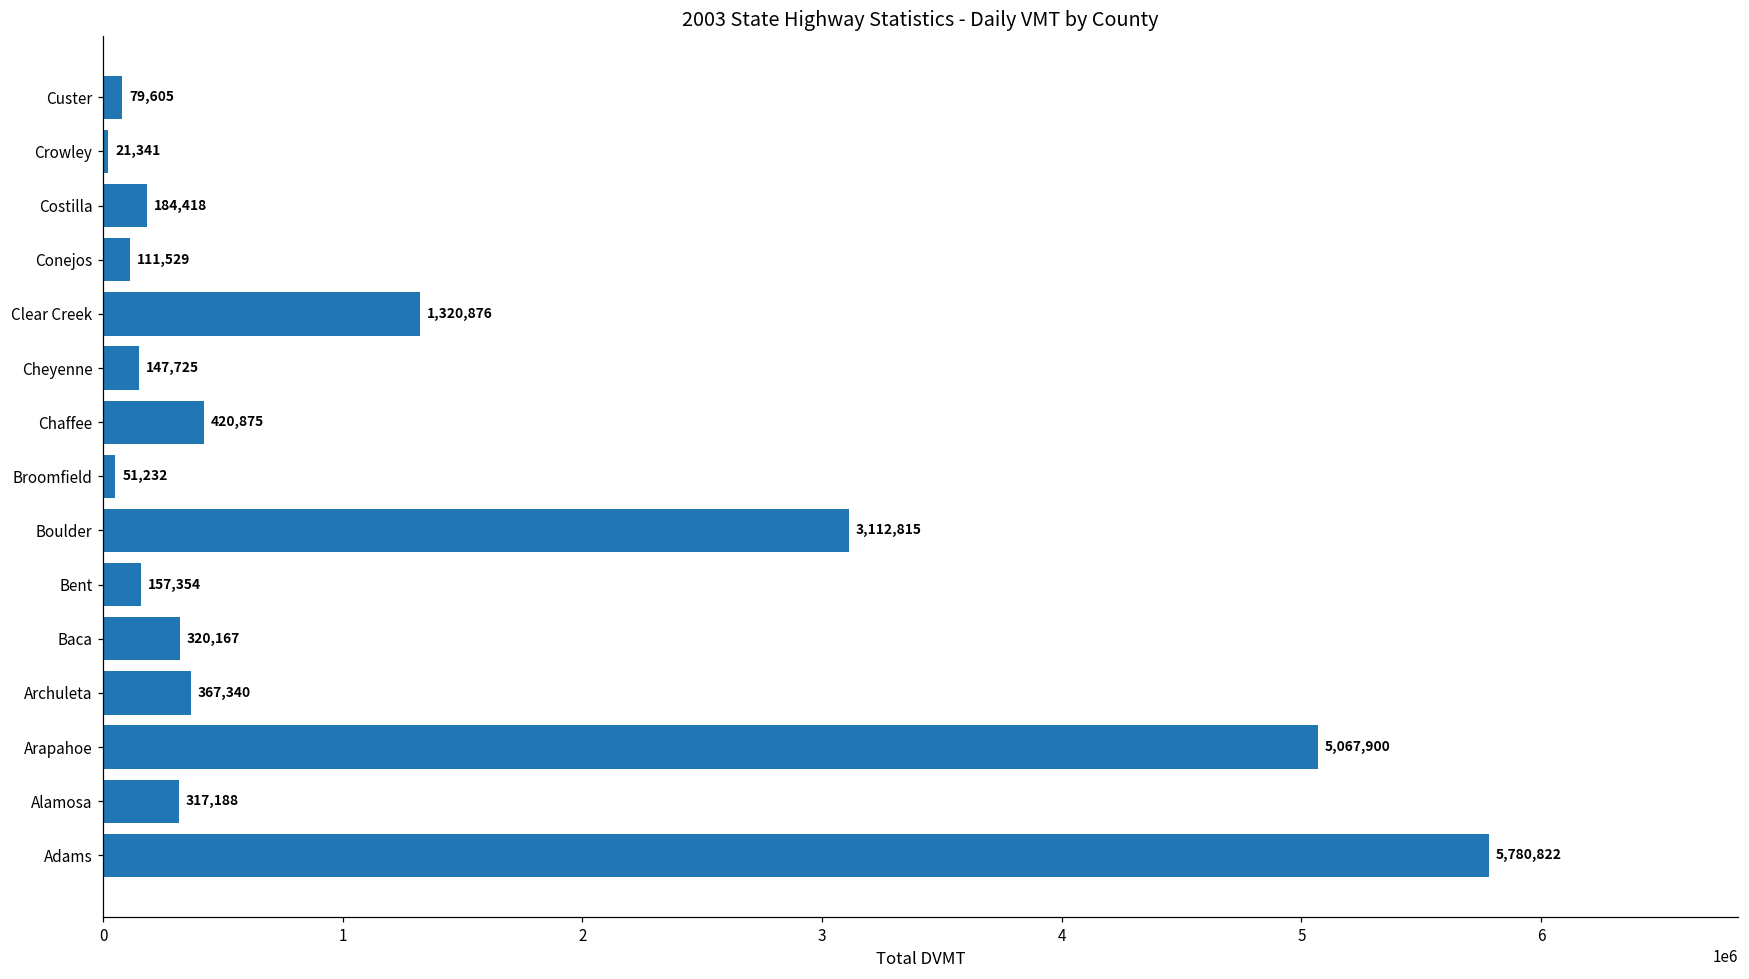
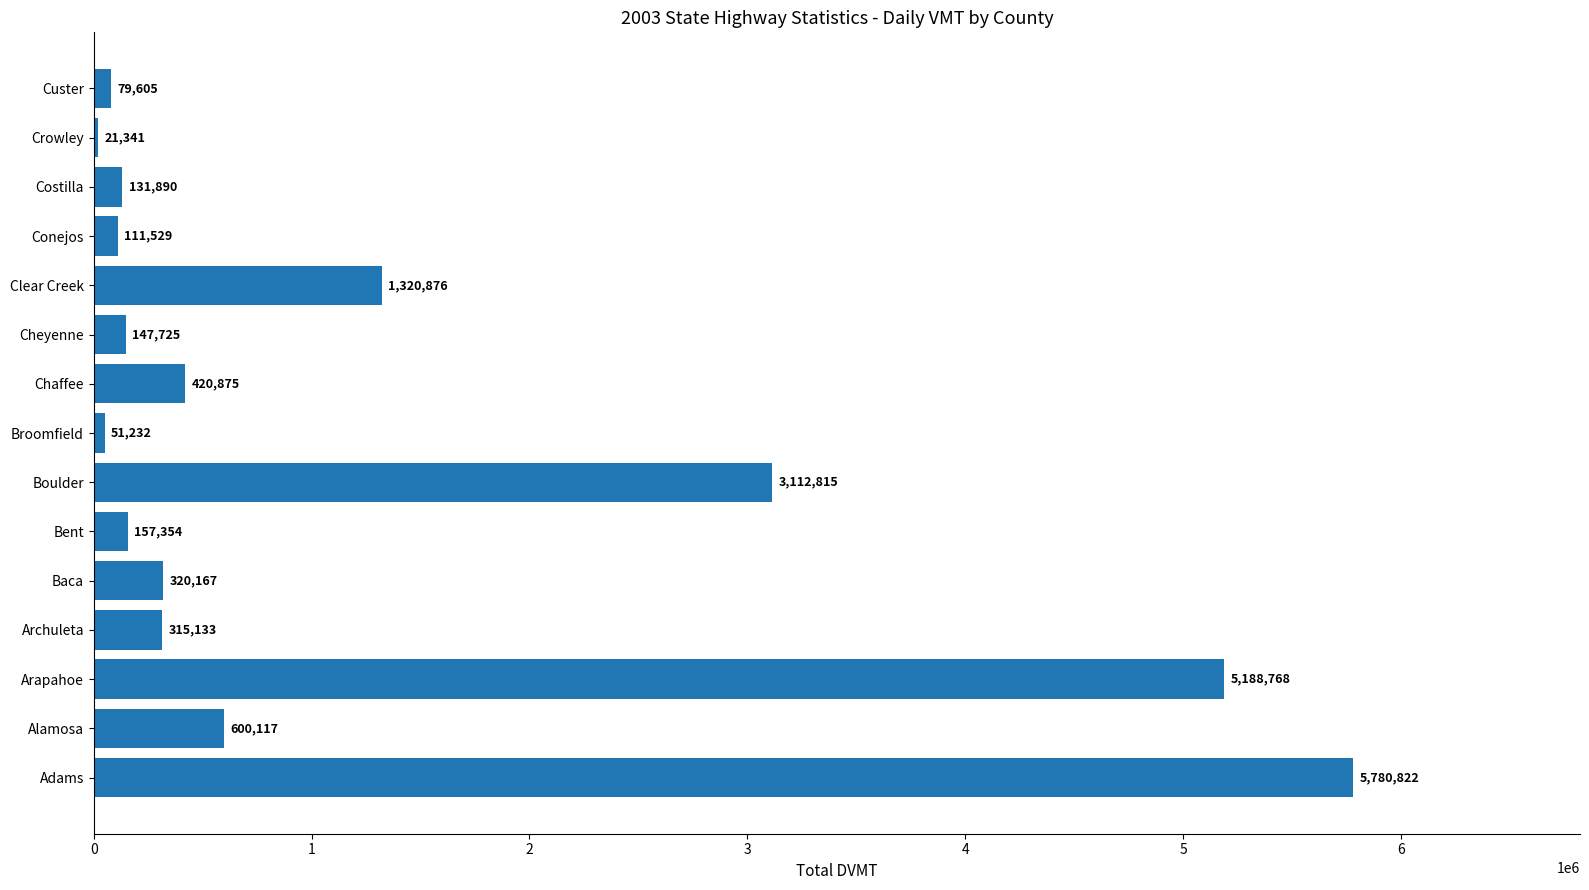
Costilla: 184,418 -> 131,890
Archuleta: 367,340 -> 315,133
Arapahoe: 5,067,900 -> 5,188,768
Alamosa: 317,188 -> 600,117
